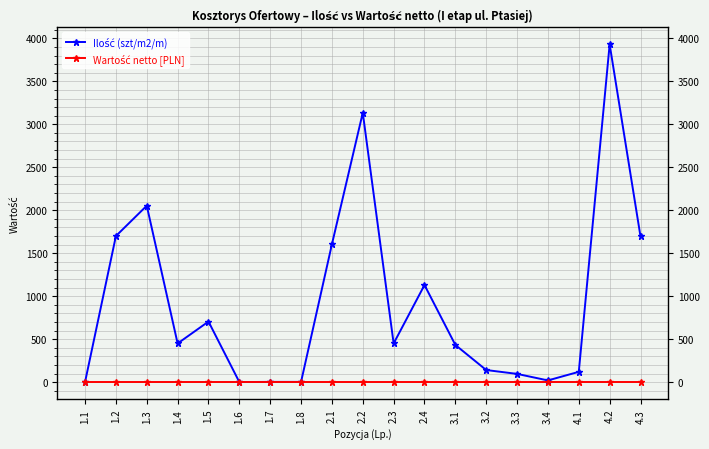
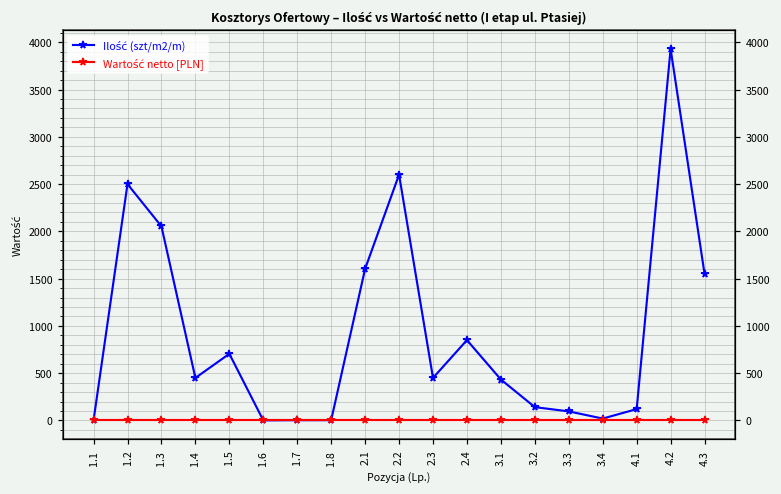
Ilość (szt/m2/m), 1.2: 1700 -> 2500
Ilość (szt/m2/m), 2.2: 3100 -> 2600
Ilość (szt/m2/m), 2.4: 1100 -> 900
Ilość (szt/m2/m), 4.3: 1700 -> 1600
